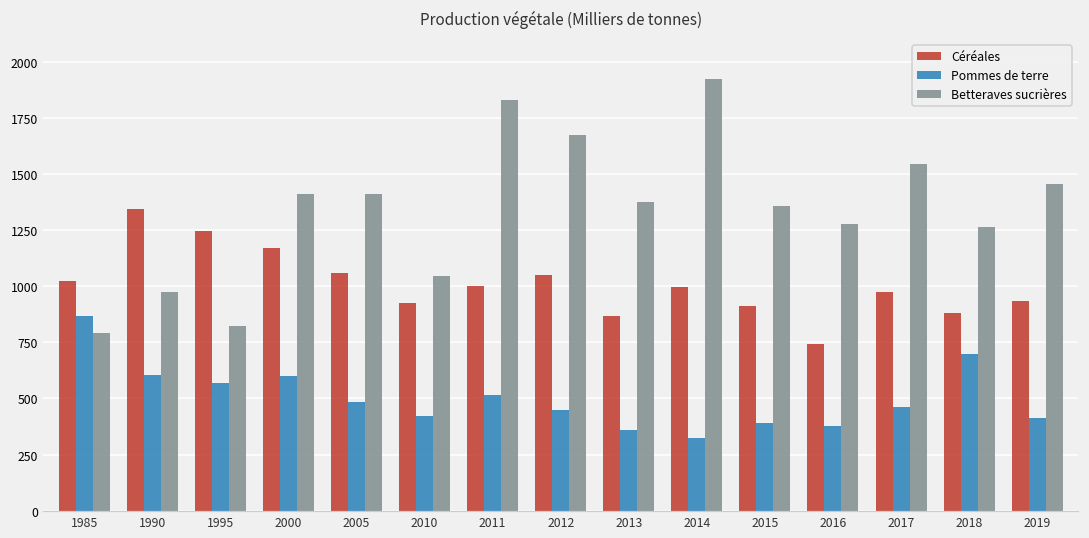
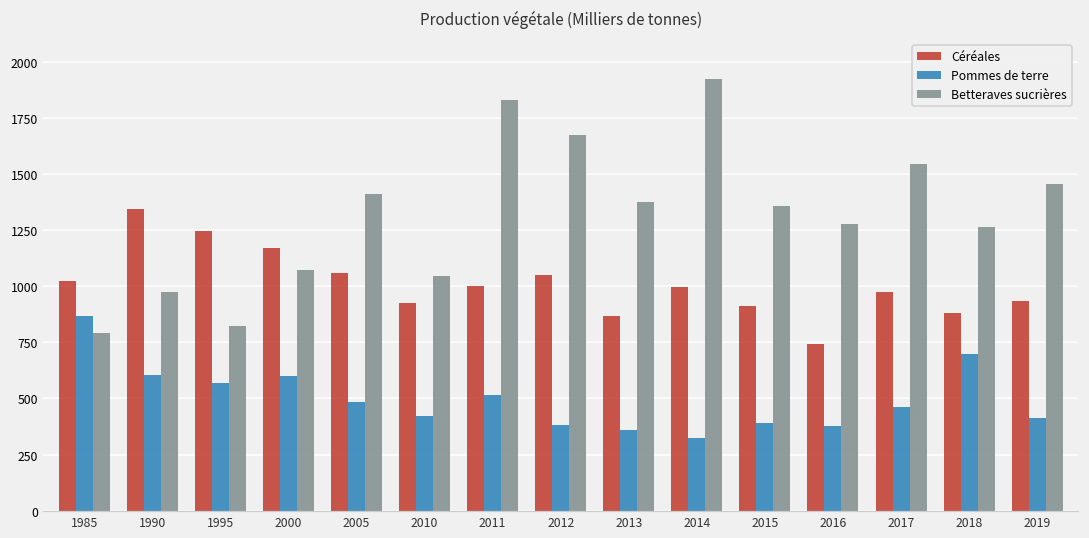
Betteraves sucrières, 2000: 1410 -> 1070
Pommes de terre, 2012: 450 -> 380
